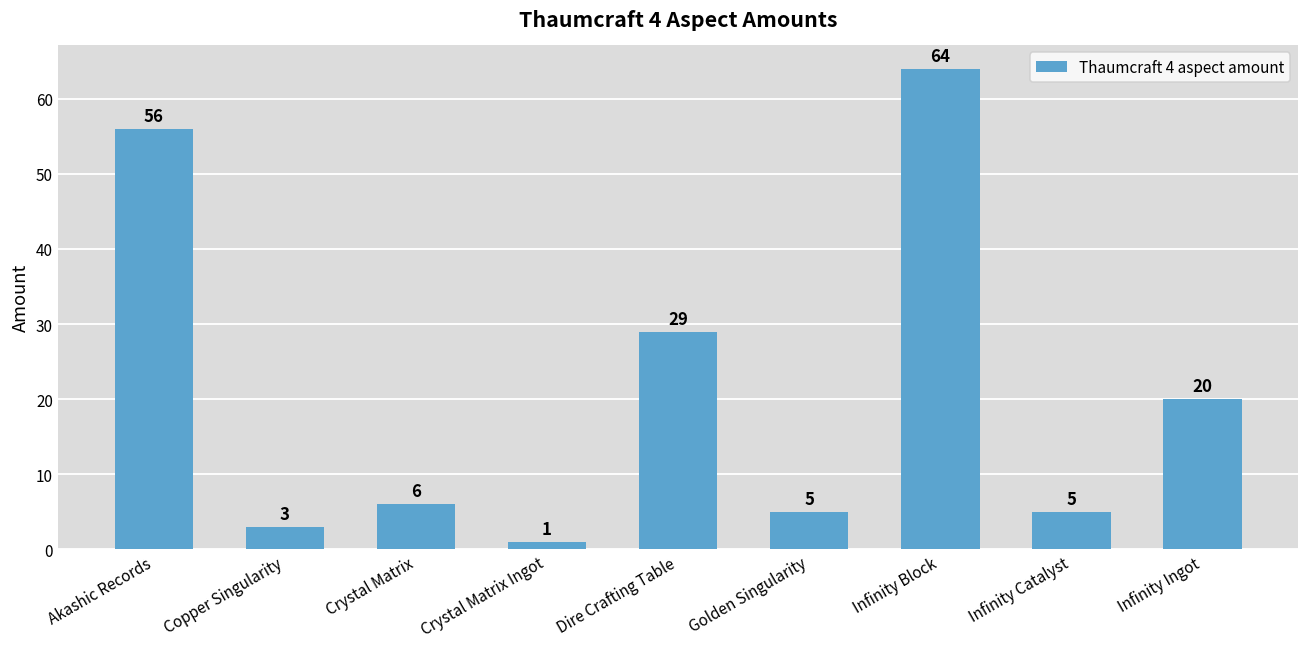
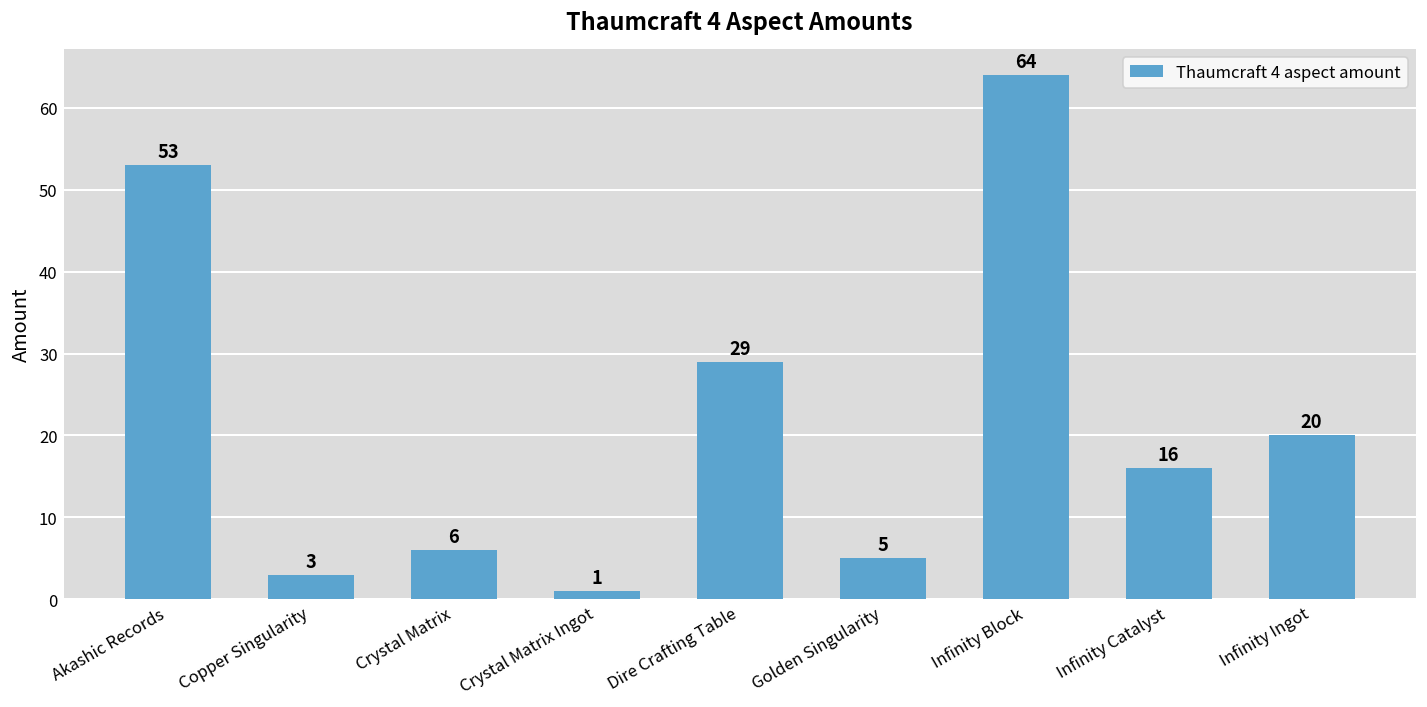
Akashic Records: 56 -> 53
Infinity Catalyst: 5 -> 16
